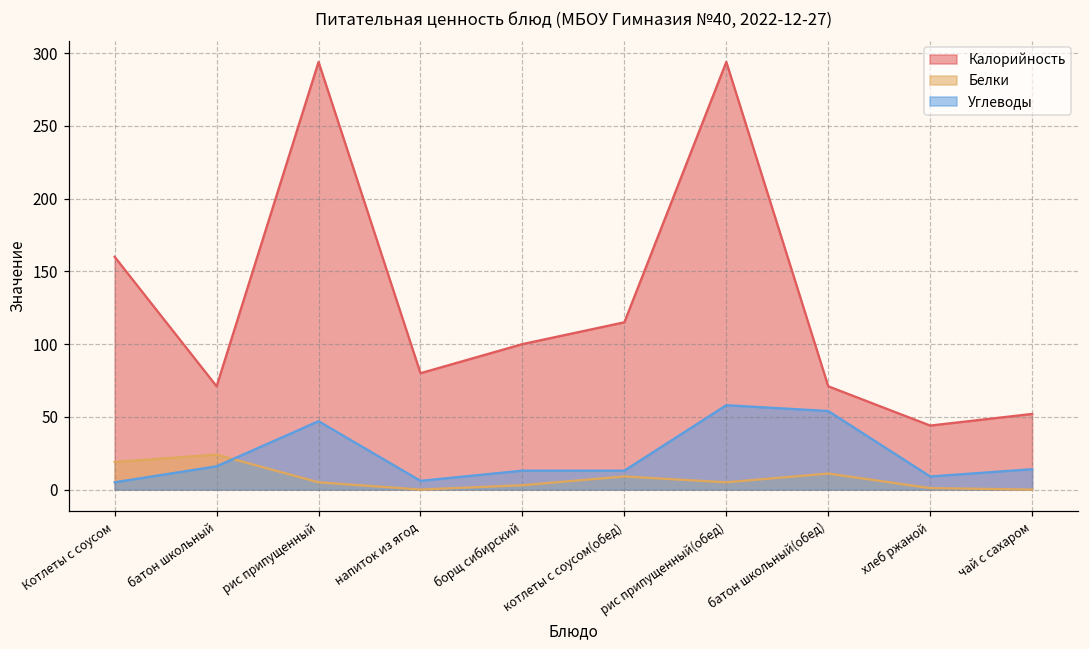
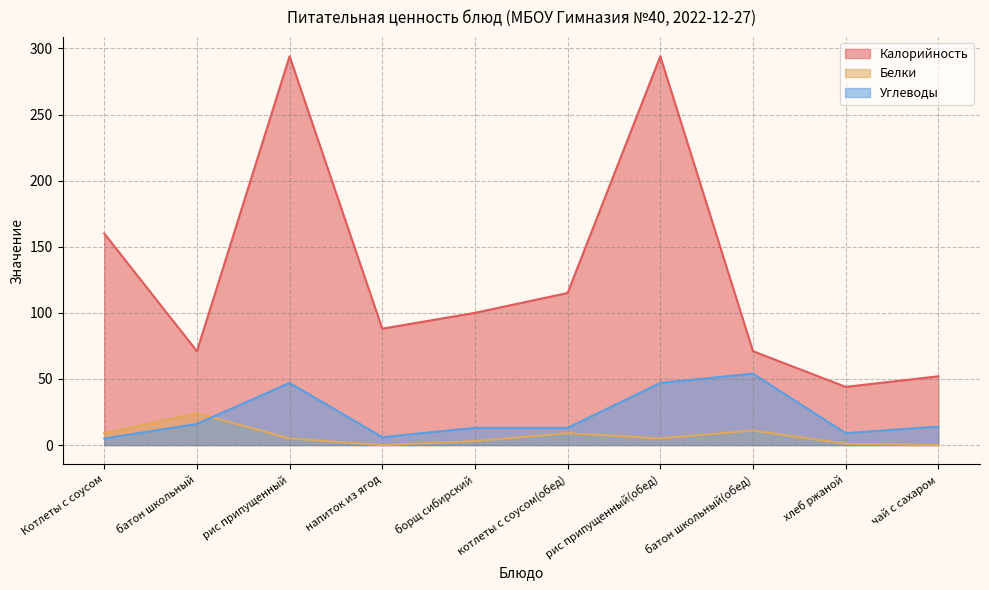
Белки, Котлеты с соусом: 19 -> 9
Калорийность, напиток из ягод: 80 -> 88
Углеводы, рис припущенный(обед): 58 -> 47
